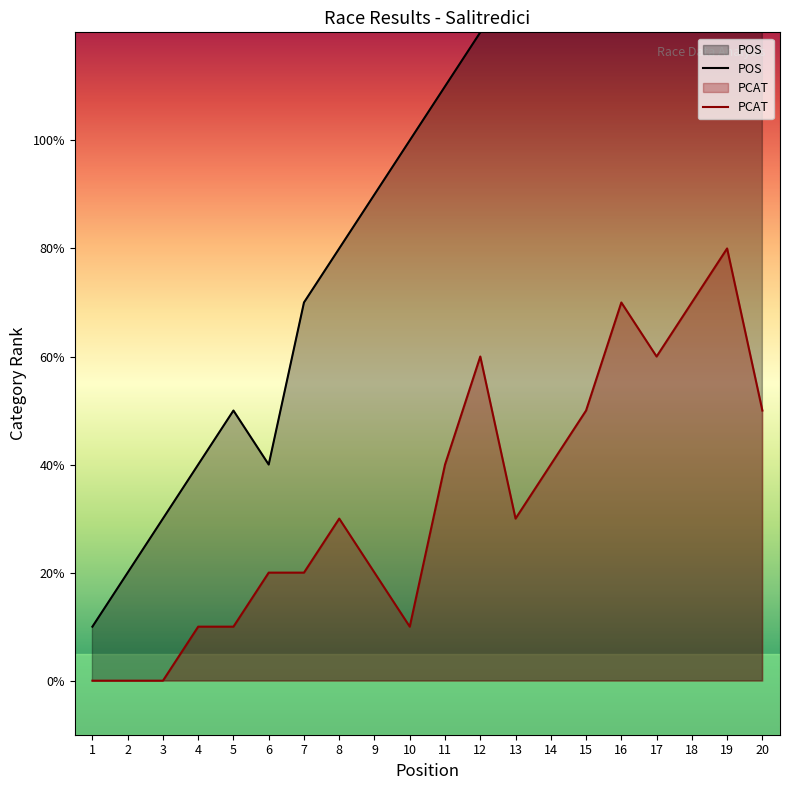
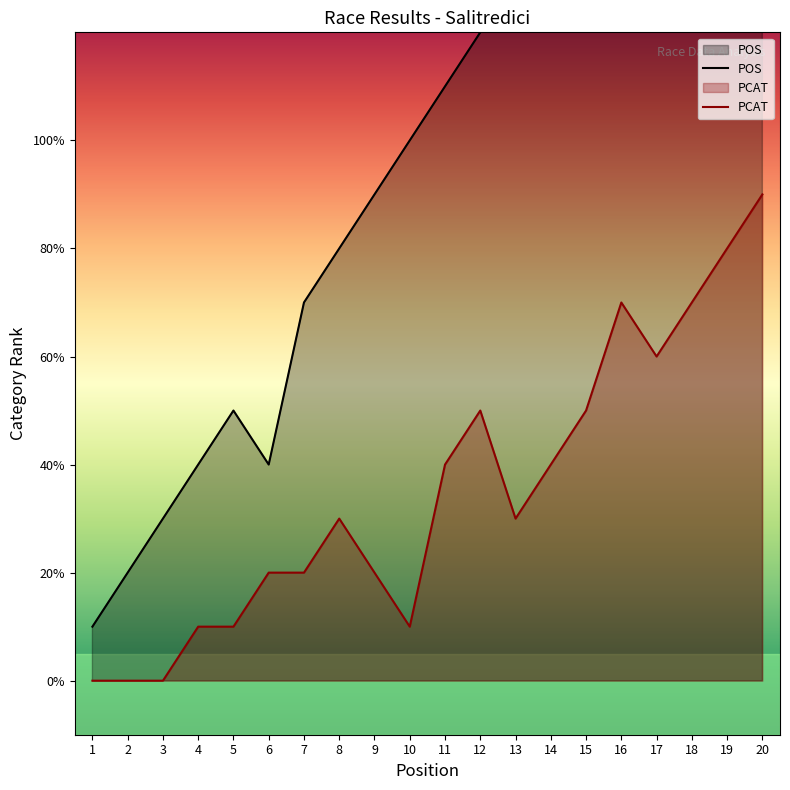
PCAT, 12: 60% -> 50%
PCAT, 20: 50% -> 90%
